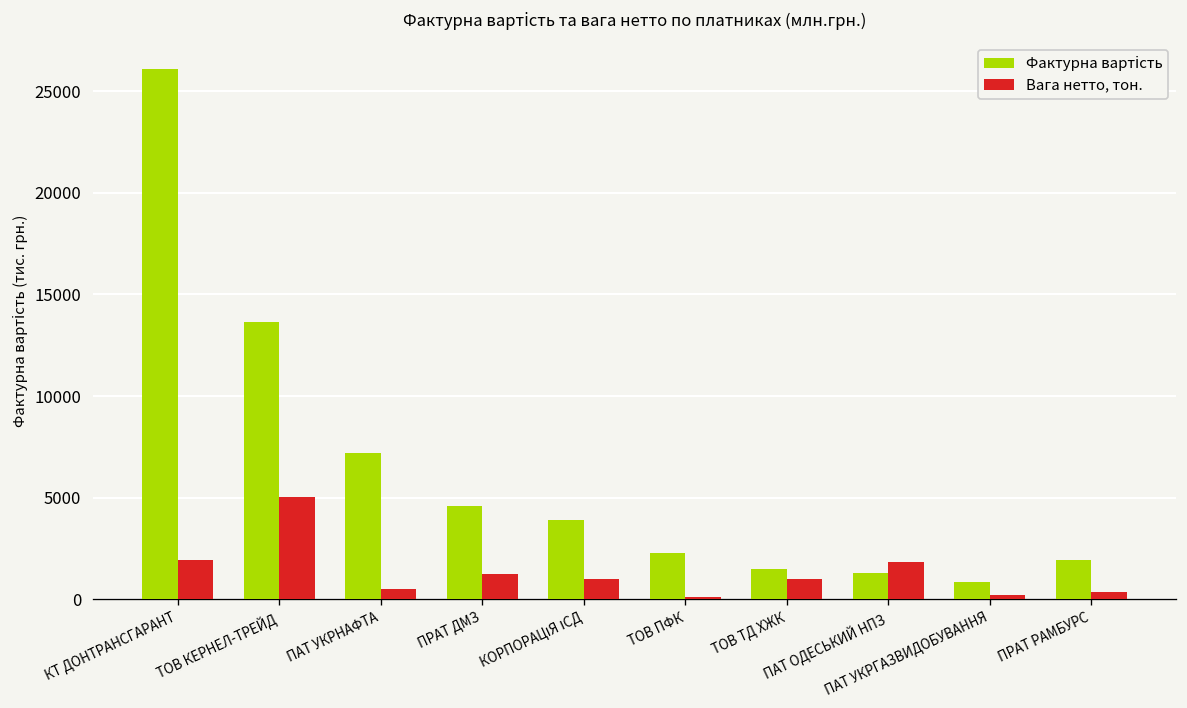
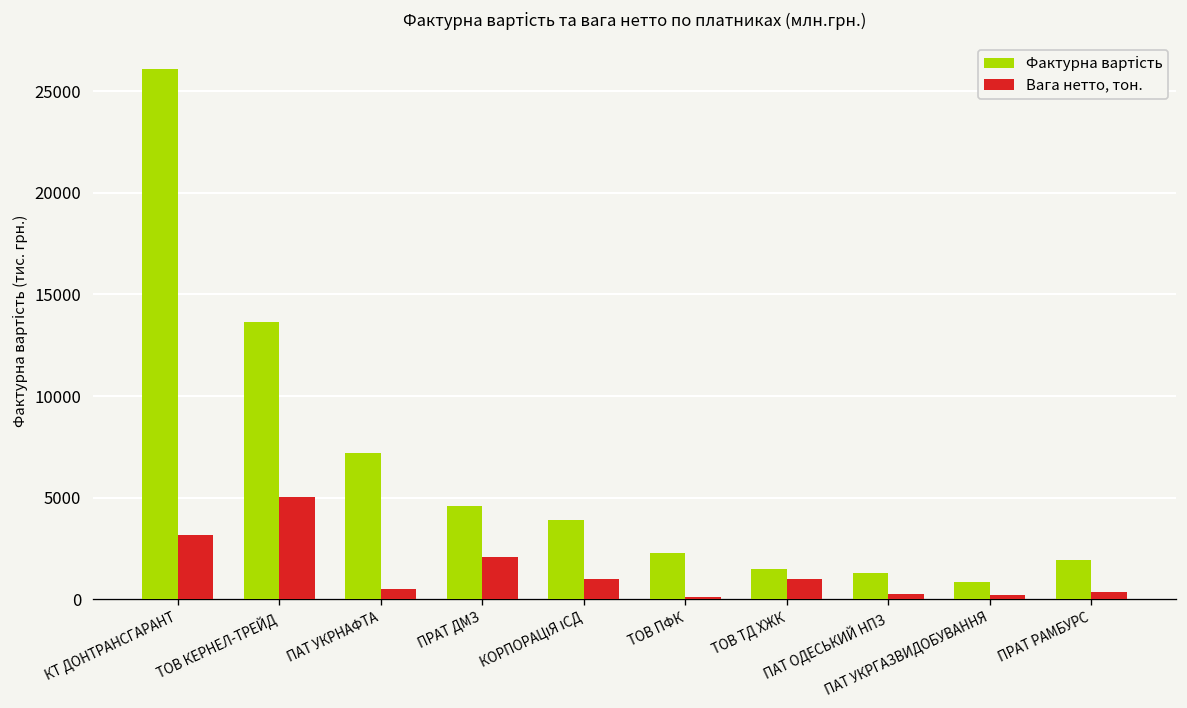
Вага нетто, тон., КТ ДОНТРАНСГАРАНТ: 1900 -> 3100
Вага нетто, тон., ПРАТ ДМЗ: 1200 -> 2100
Вага нетто, тон., ПАТ ОДЕСЬКИЙ НПЗ: 1800 -> 200
